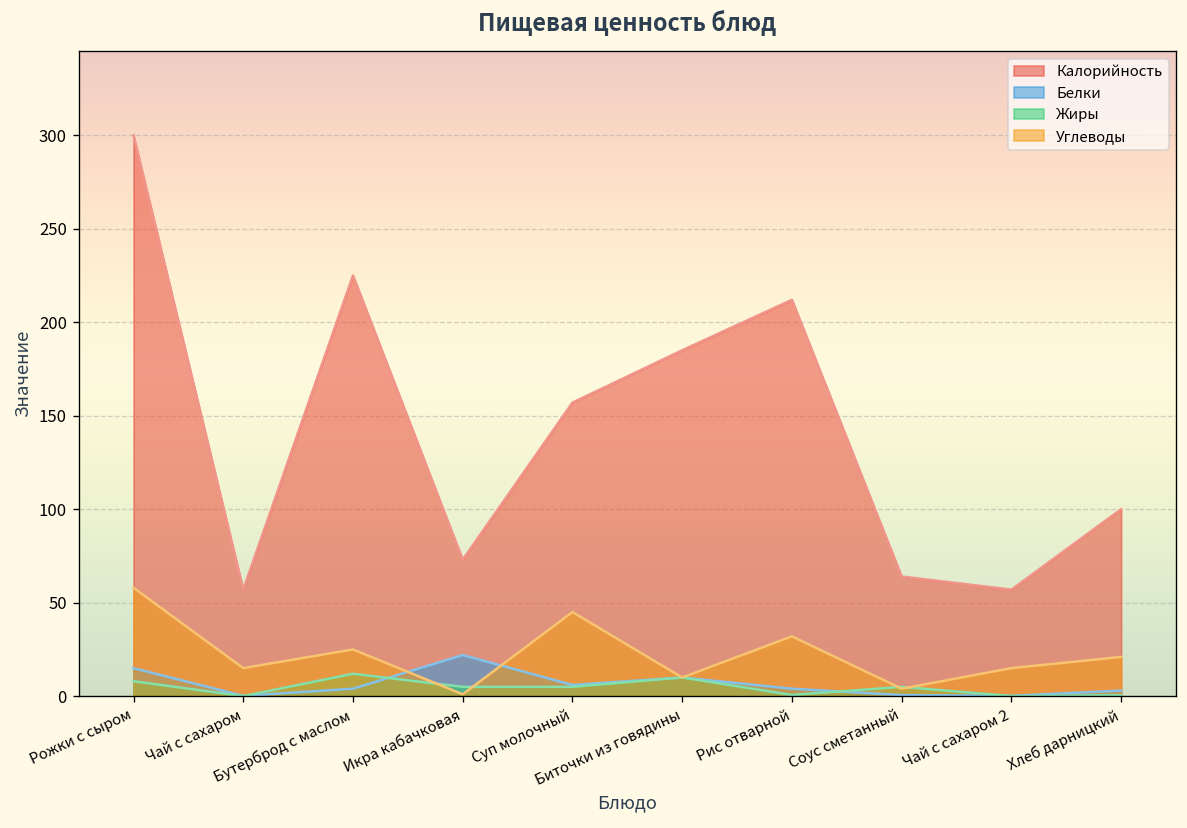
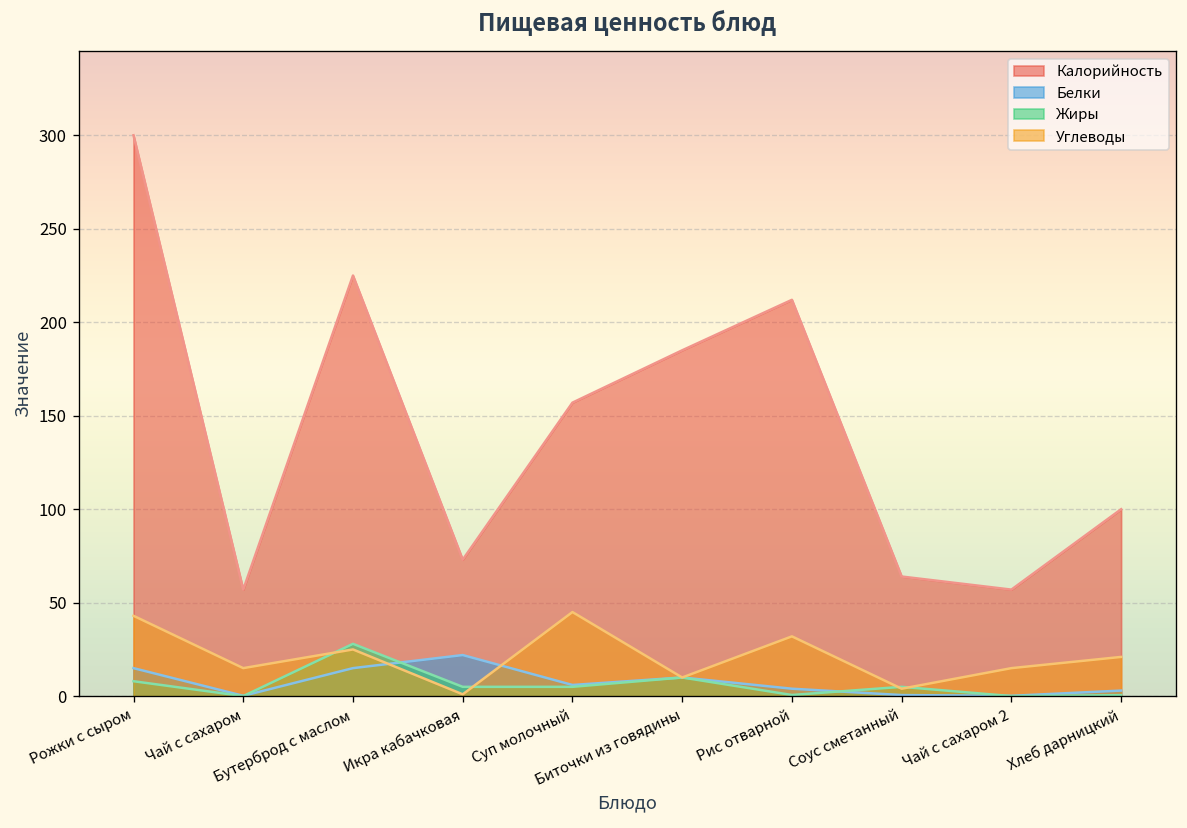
Углеводы, Рожки с сыром: 58 -> 43
Белки, Бутерброд с маслом: 4 -> 15
Жиры, Бутерброд с маслом: 12 -> 28
